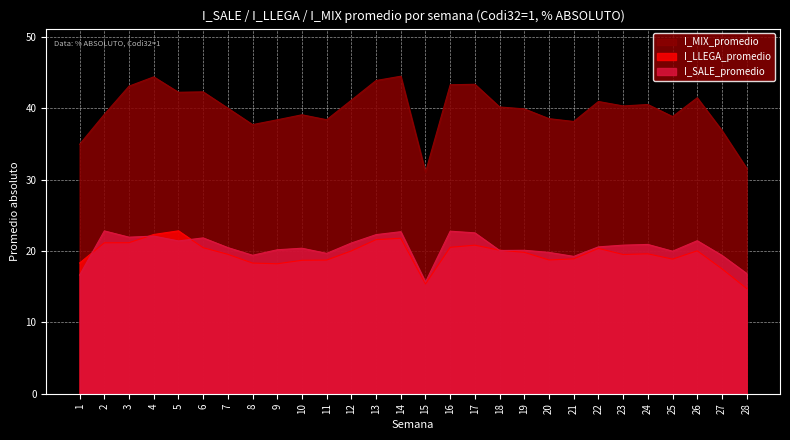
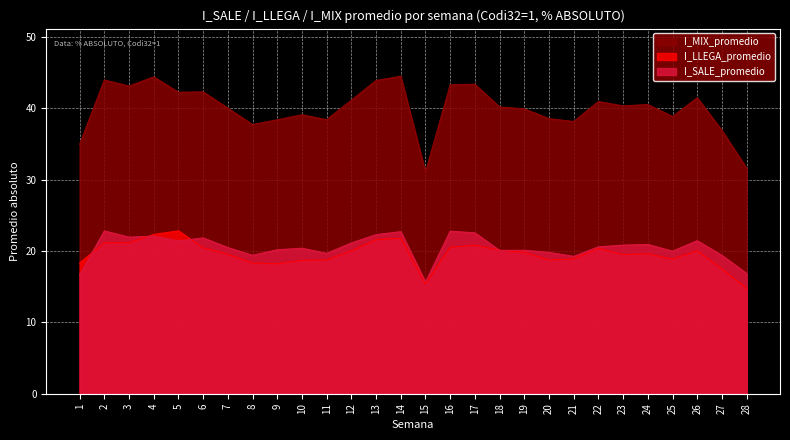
I_MIX_promedio, 2: 39 -> 44
